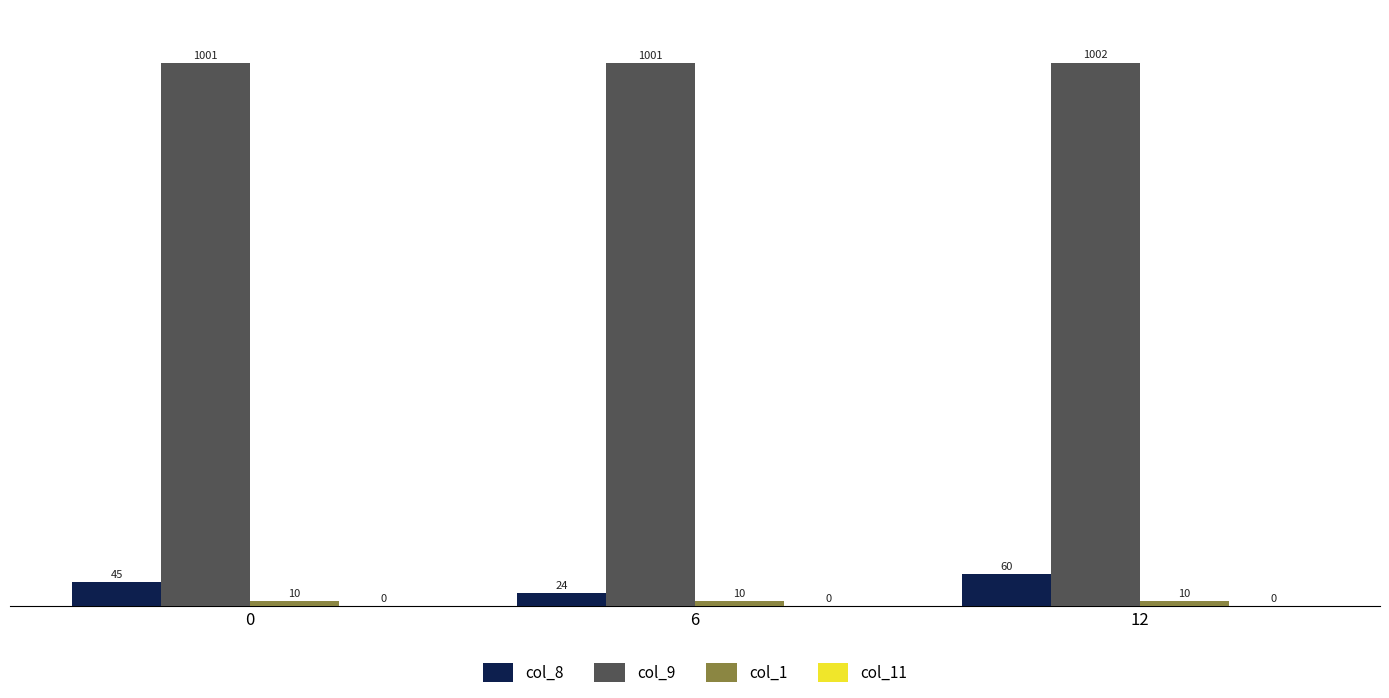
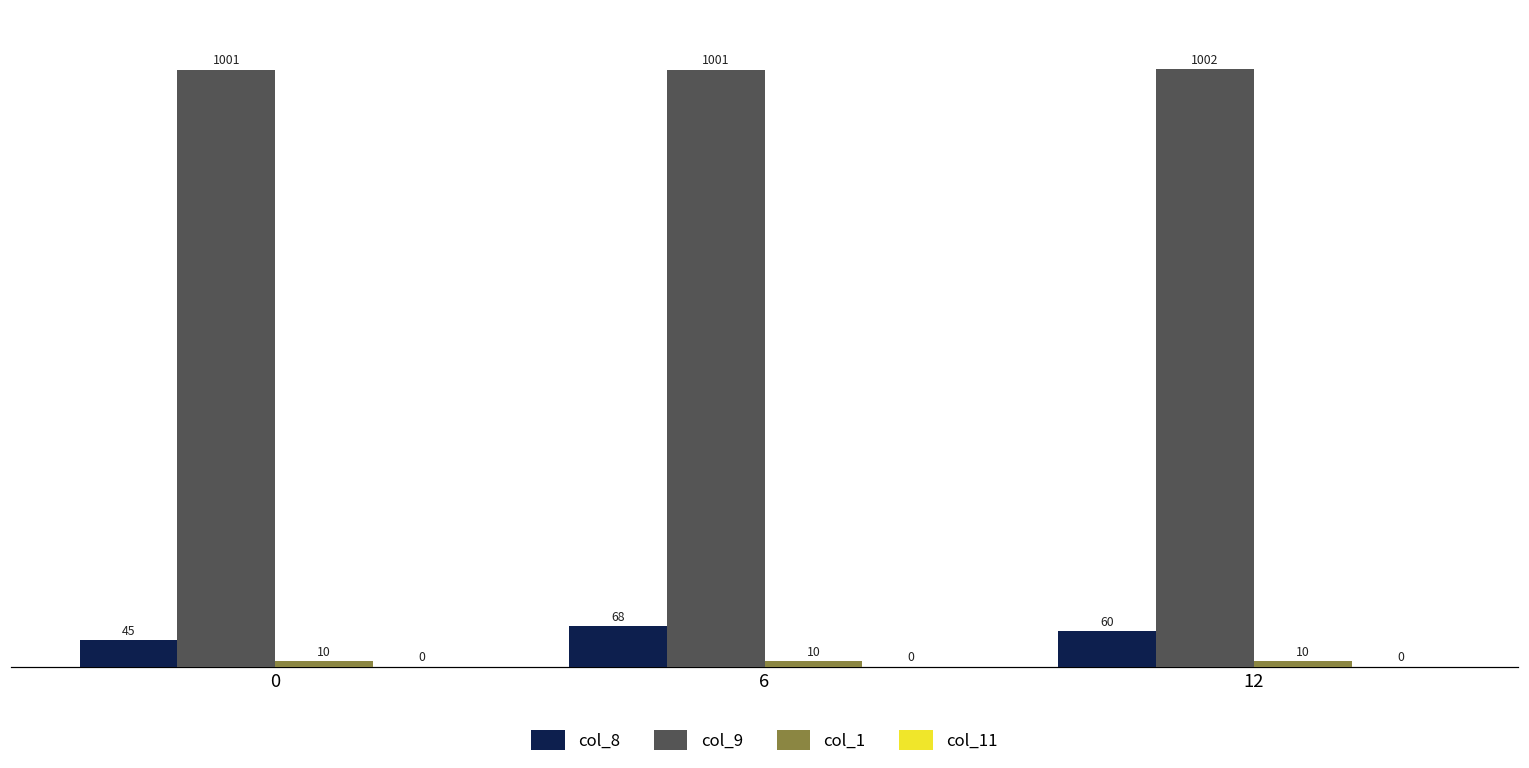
col_8, 6: 24 -> 68
